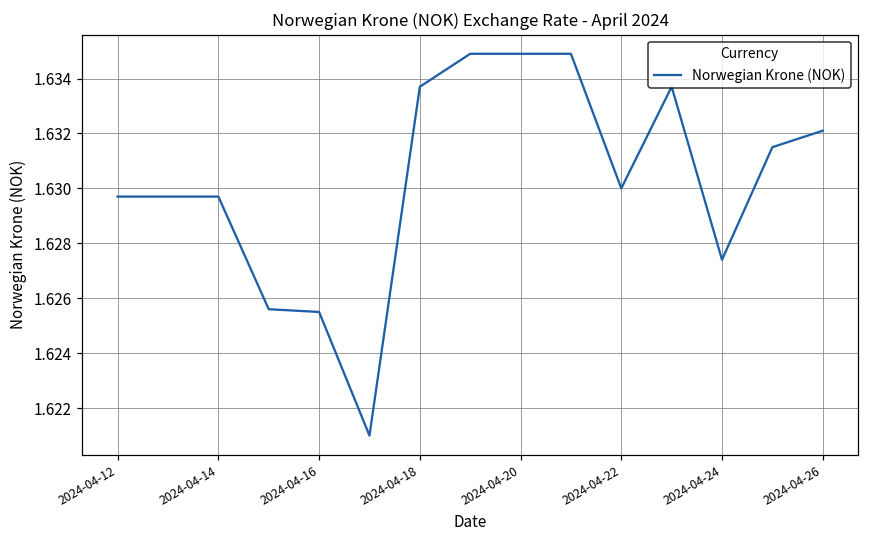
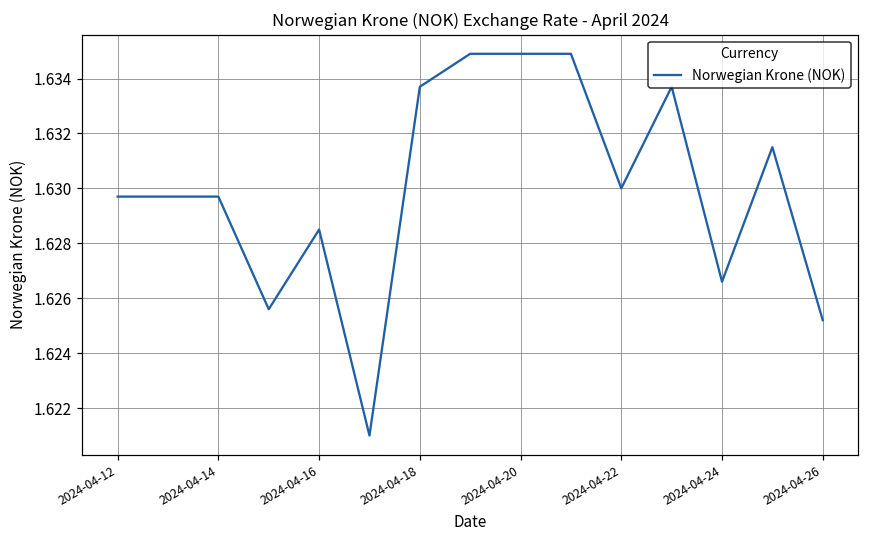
2024-04-16: 1.6255 -> 1.6285
2024-04-24: 1.6274 -> 1.6266
2024-04-26: 1.6321 -> 1.6252
